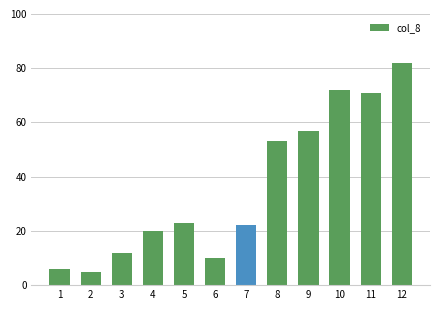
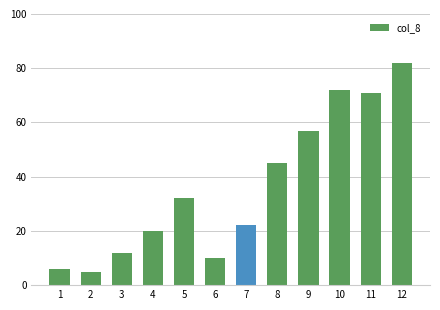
5: 23 -> 32
8: 53 -> 45
